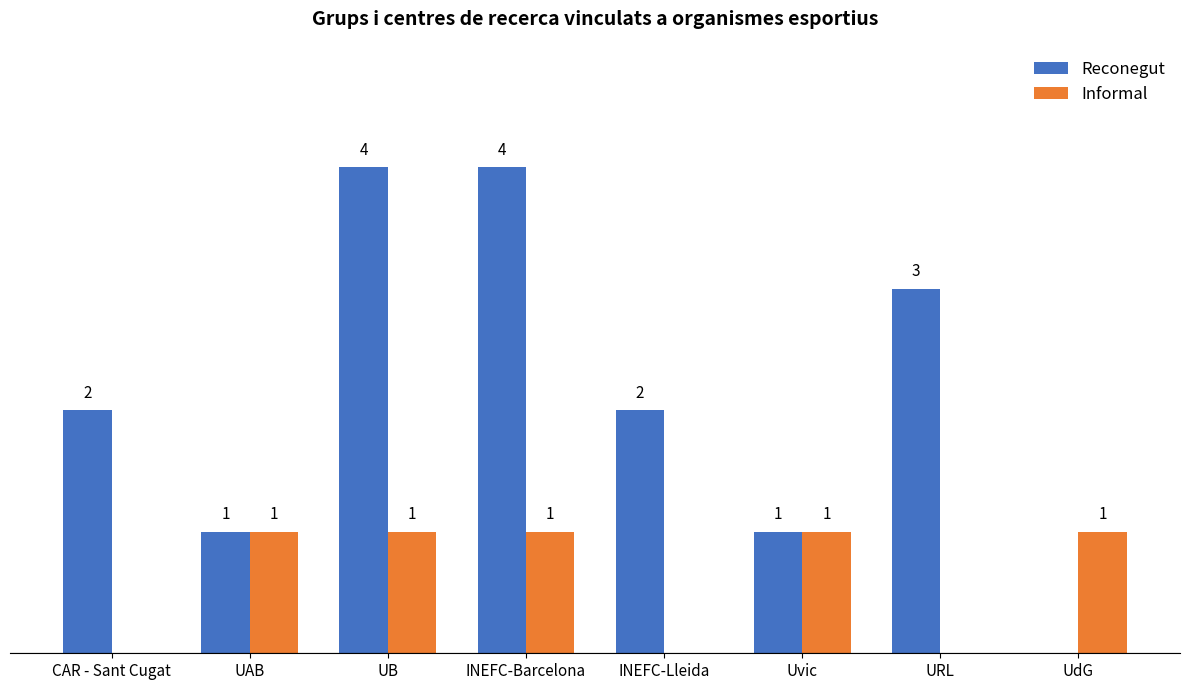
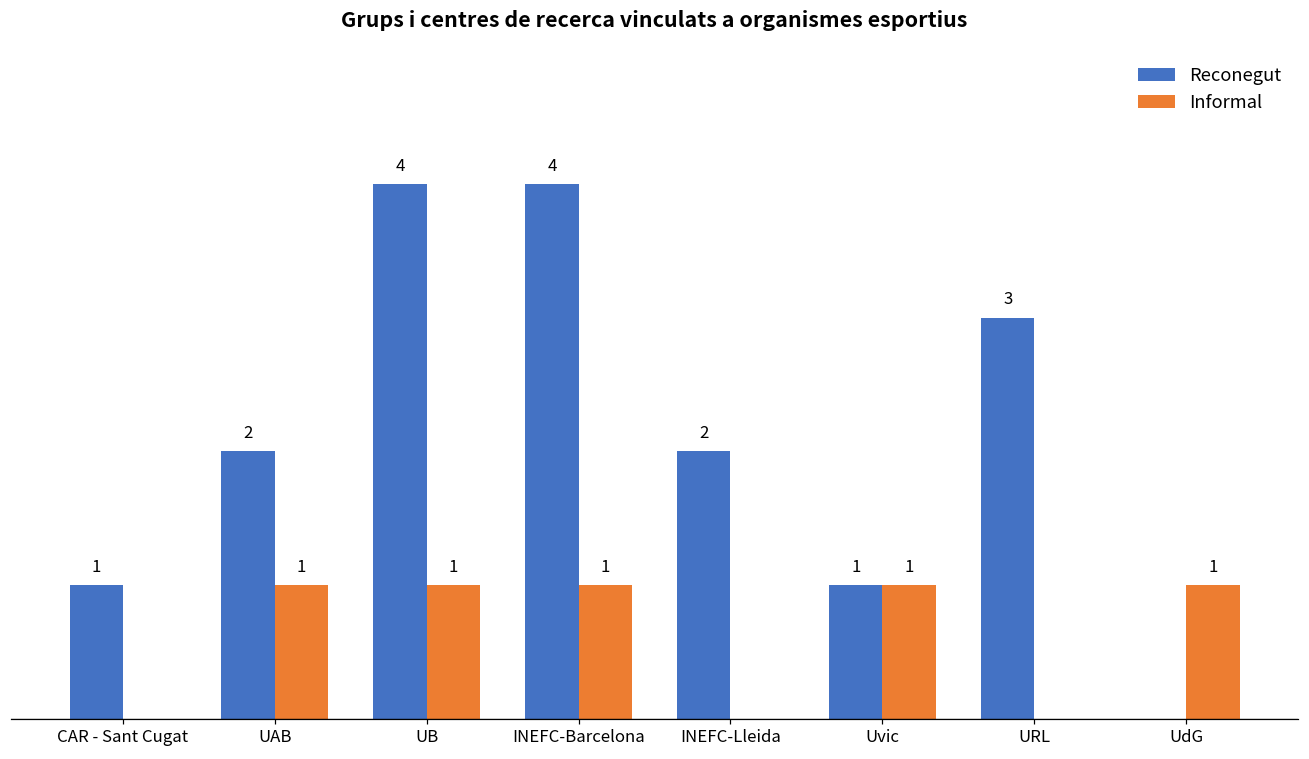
Reconegut, CAR - Sant Cugat: 2 -> 1
Reconegut, UAB: 1 -> 2
